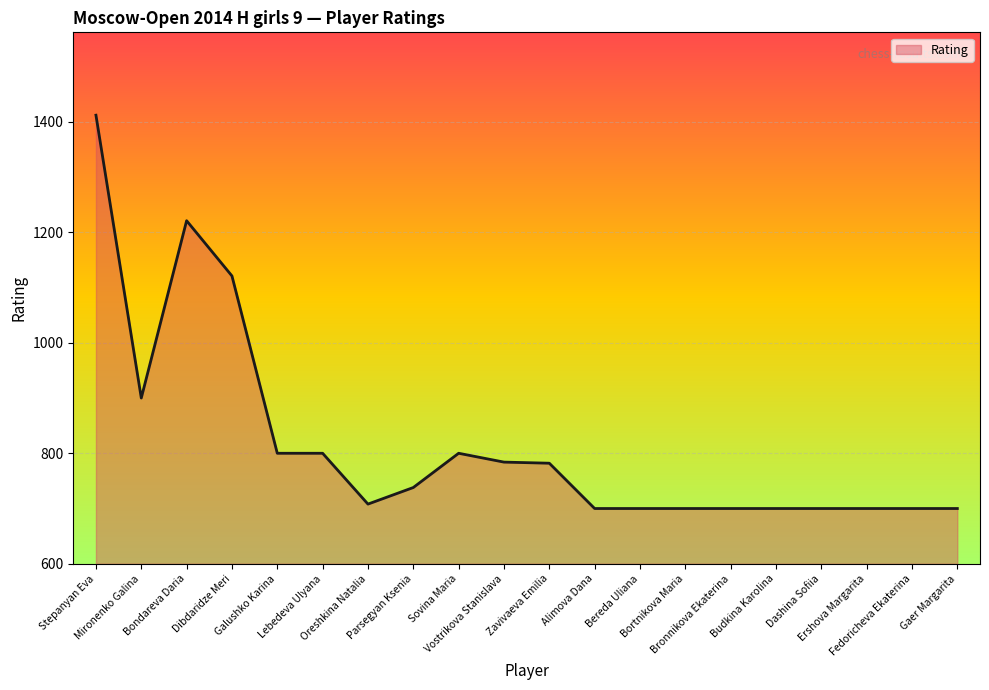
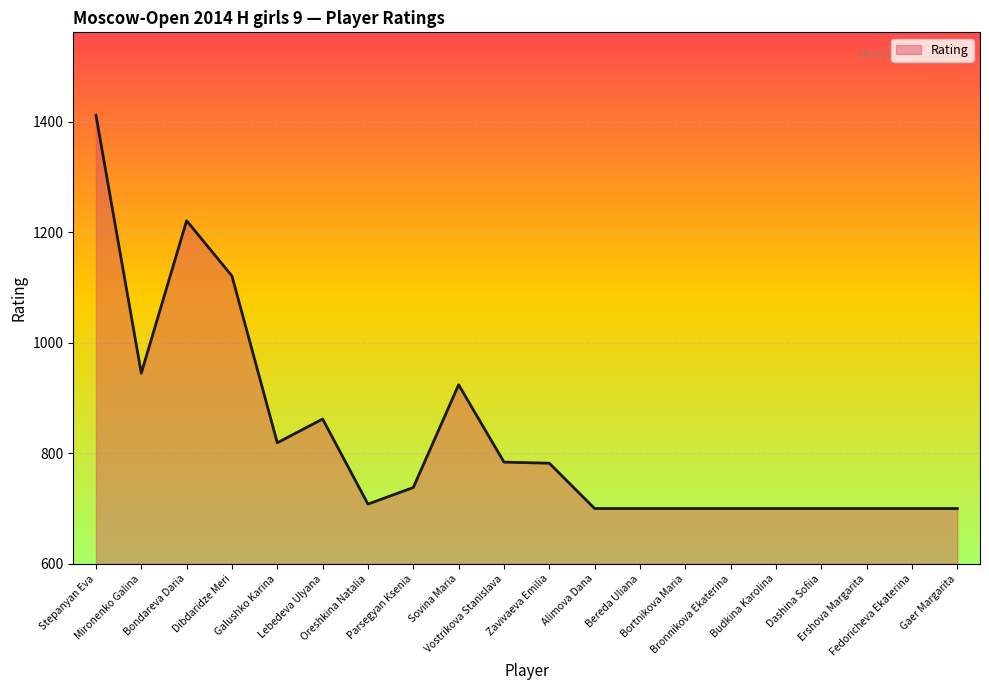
Mironenko Galina: 900 -> 950
Galushko Karina: 800 -> 820
Lebedeva Ulyana: 800 -> 860
Sovina Maria: 800 -> 920
